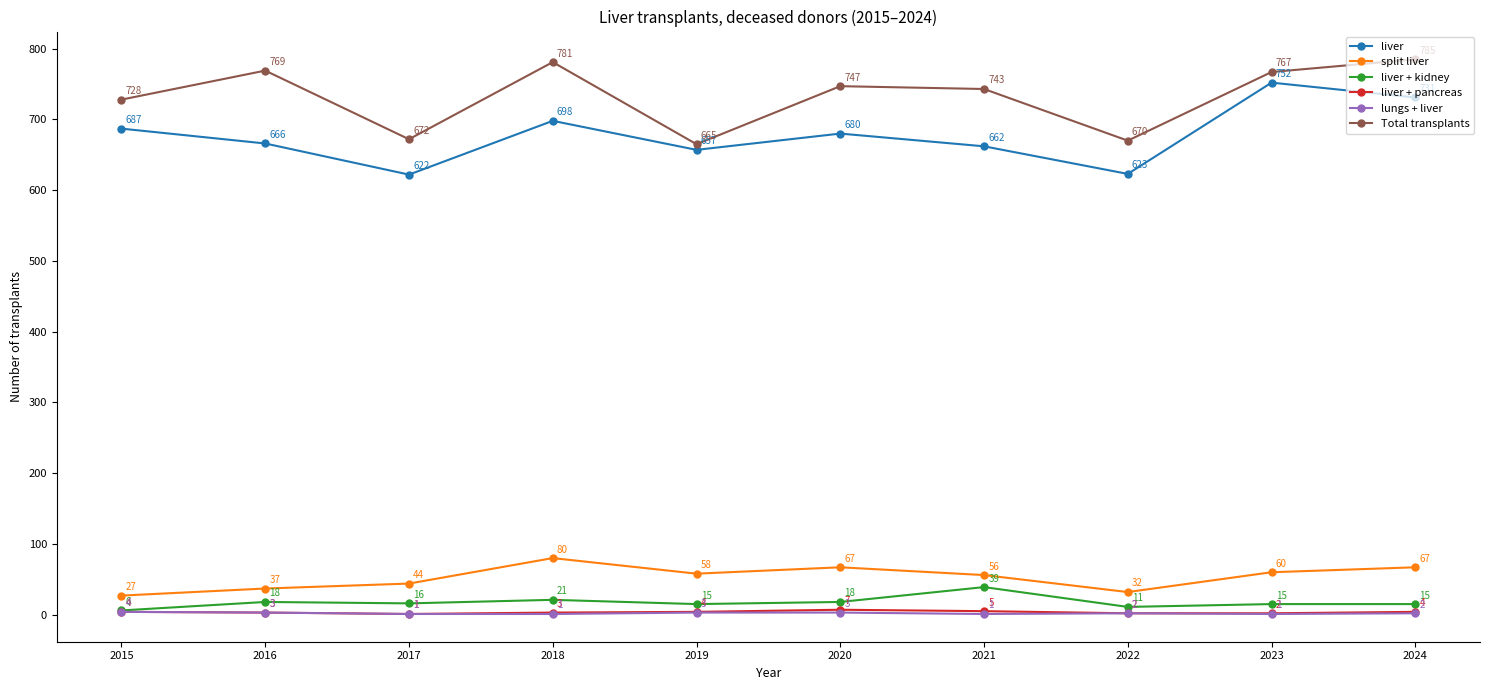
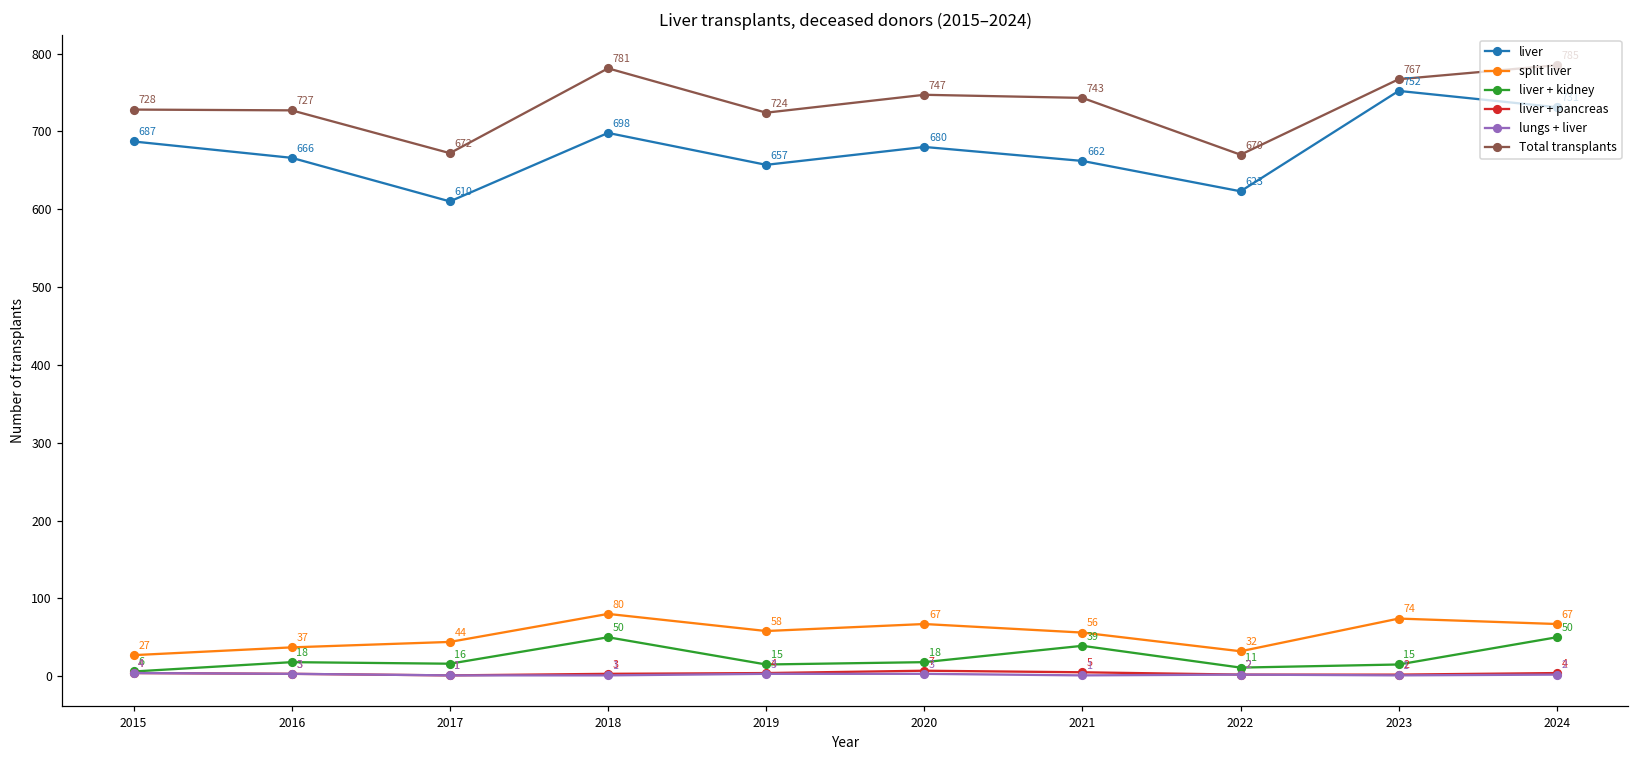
Total transplants, 2016: 769 -> 727
liver, 2017: 622 -> 610
liver + kidney, 2018: 21 -> 50
Total transplants, 2019: 665 -> 724
split liver, 2023: 60 -> 74
liver + kidney, 2024: 15 -> 50
